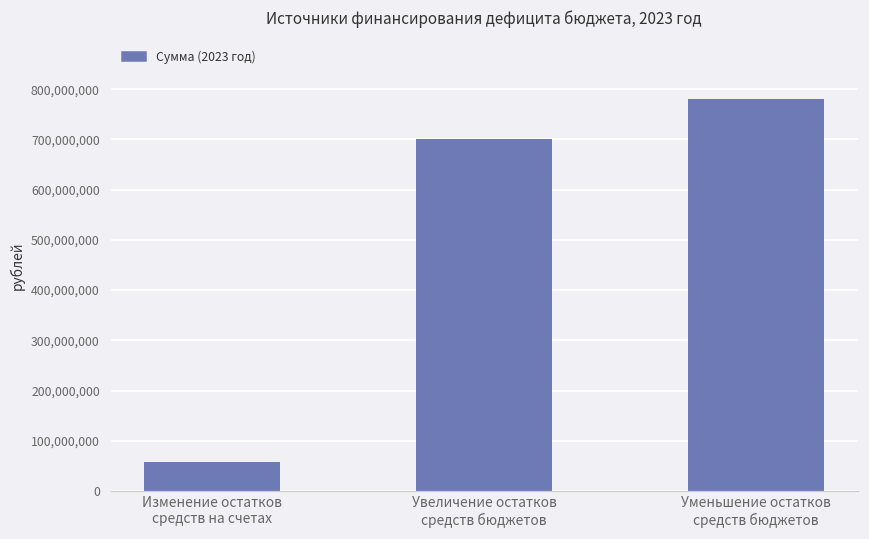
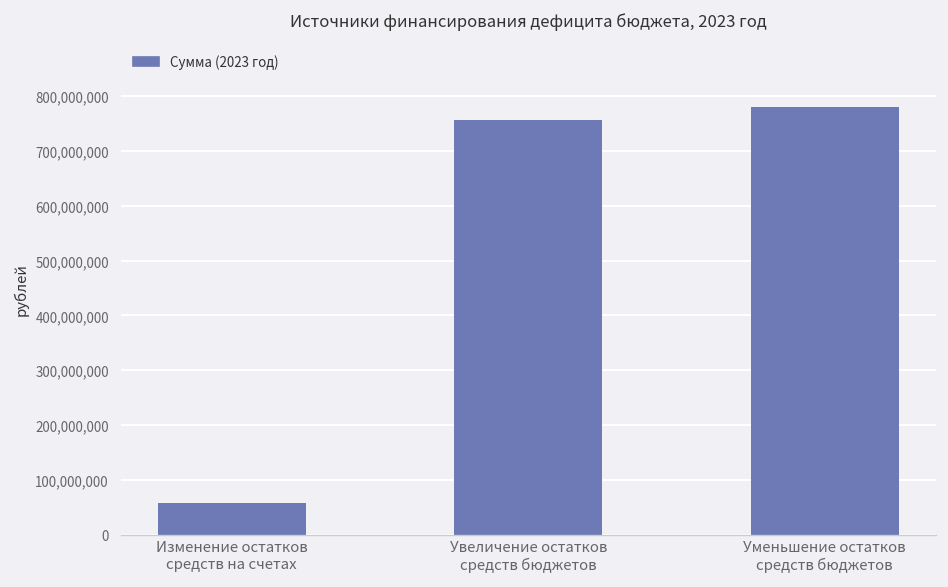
Увеличение остатков средств бюджетов: 700,000,000 -> 760,000,000
